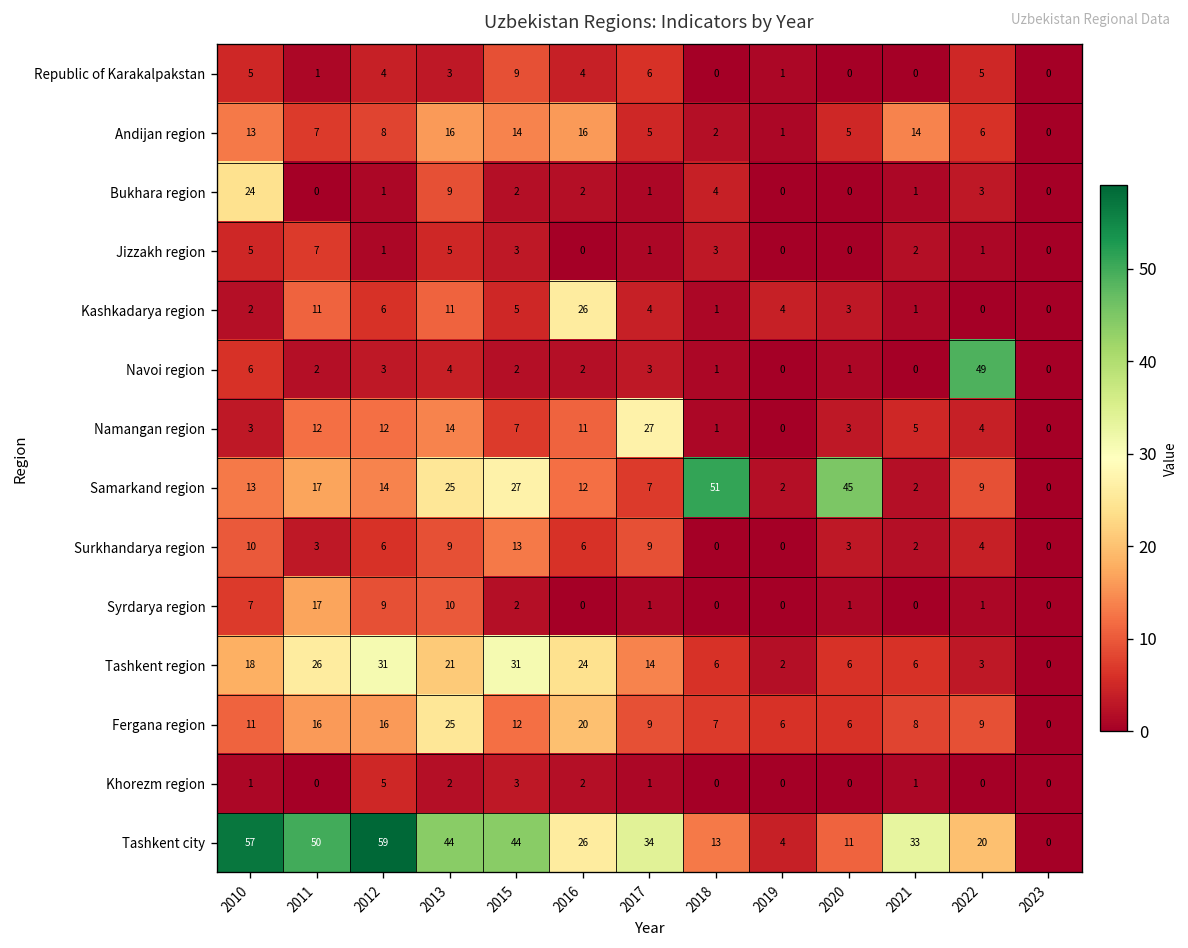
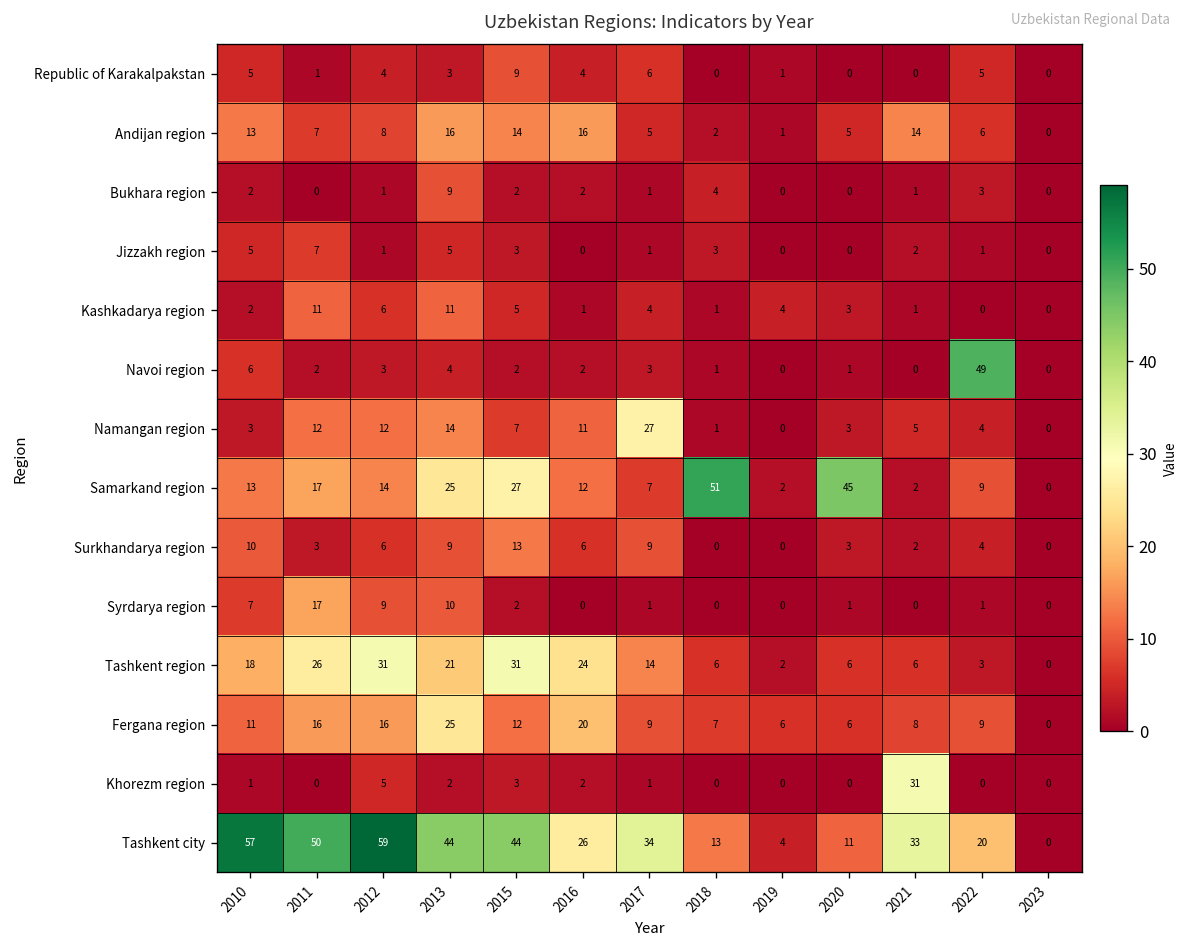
Bukhara region, 2010: 24 -> 2
Kashkadarya region, 2016: 26 -> 1
Khorezm region, 2021: 1 -> 31
